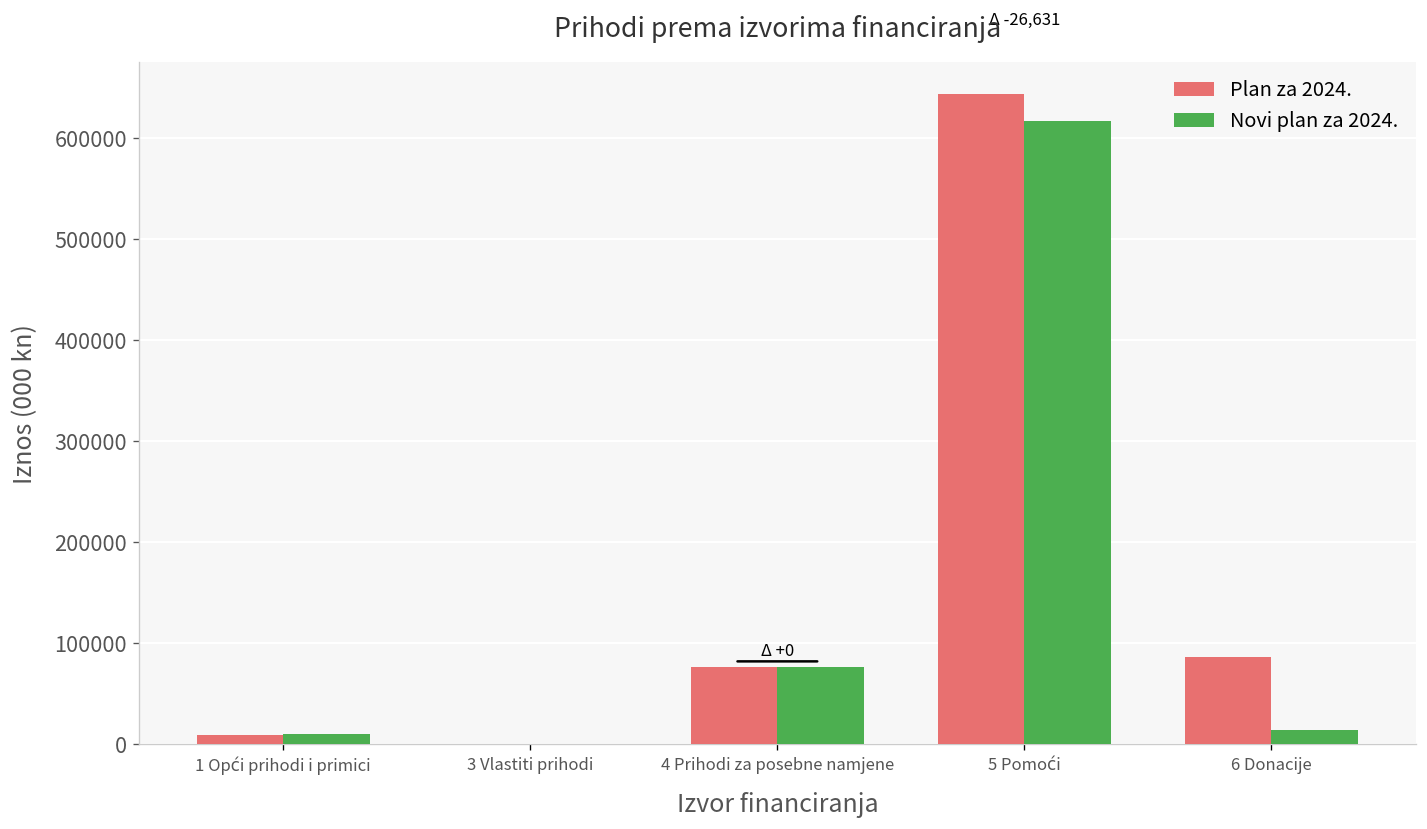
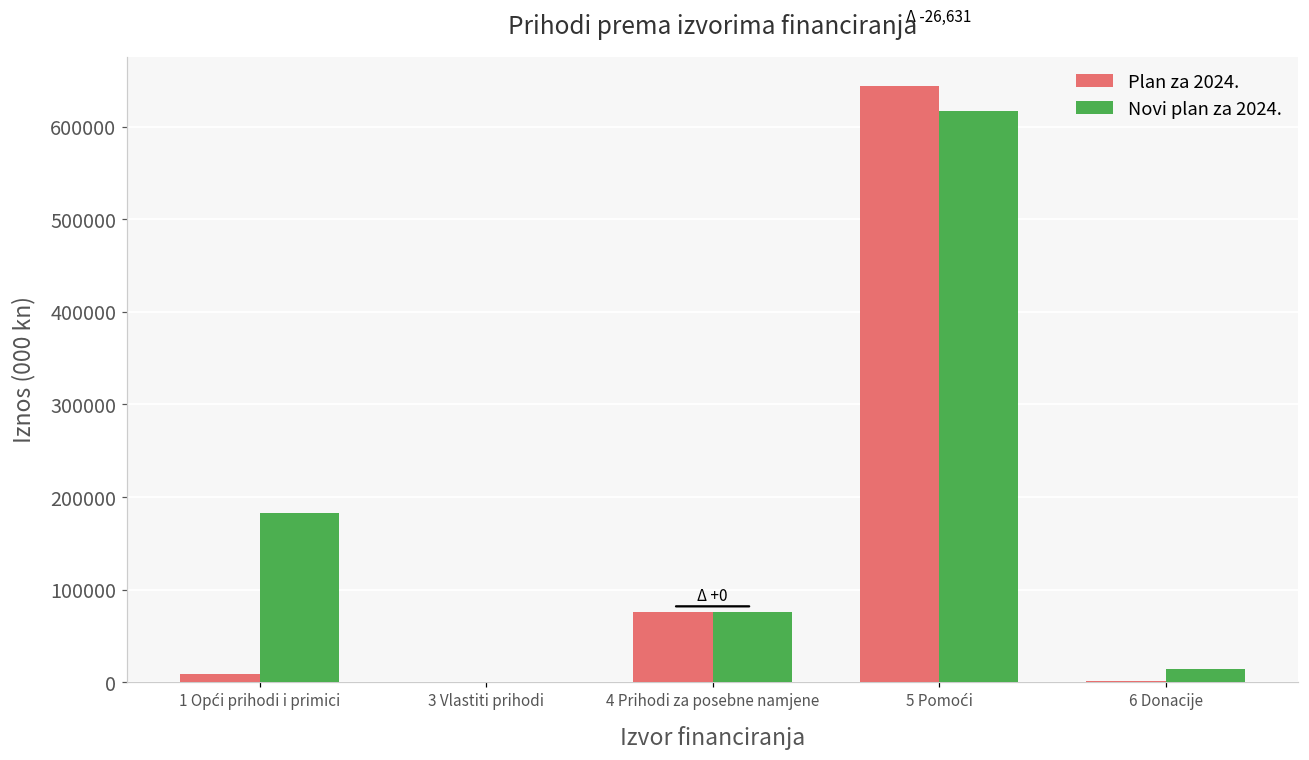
Novi plan za 2024., 1 Opći prihodi i primici: 10000 -> 180000
Plan za 2024., 6 Donacije: 90000 -> 0
